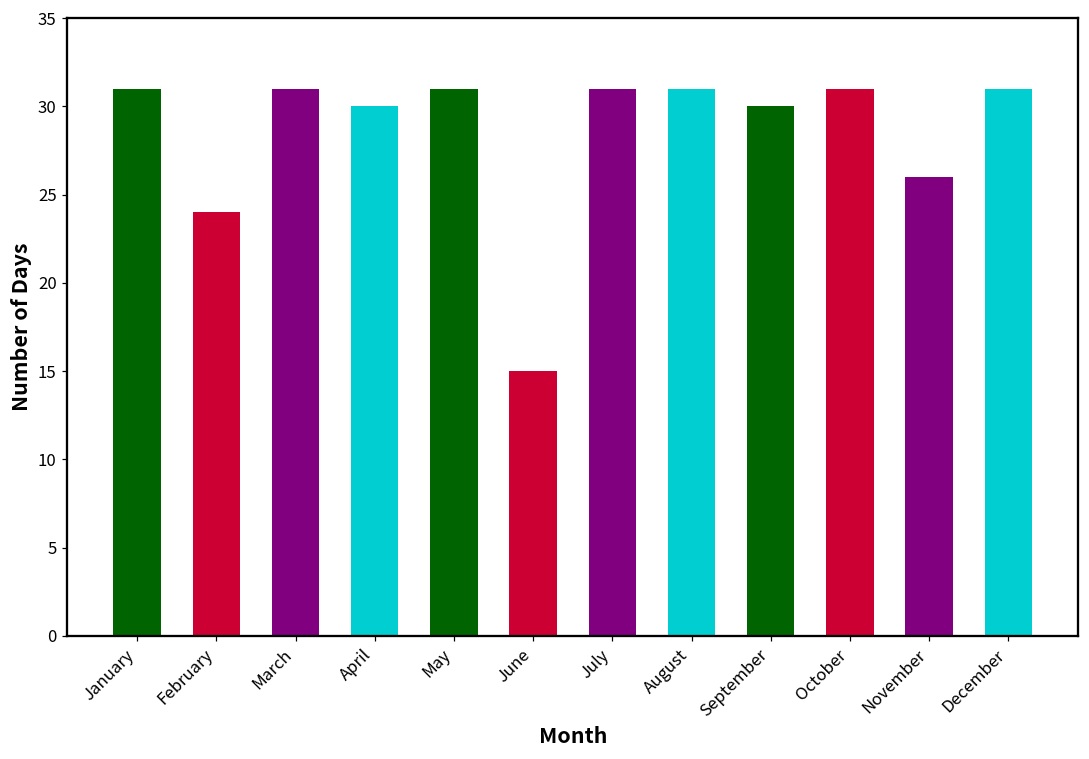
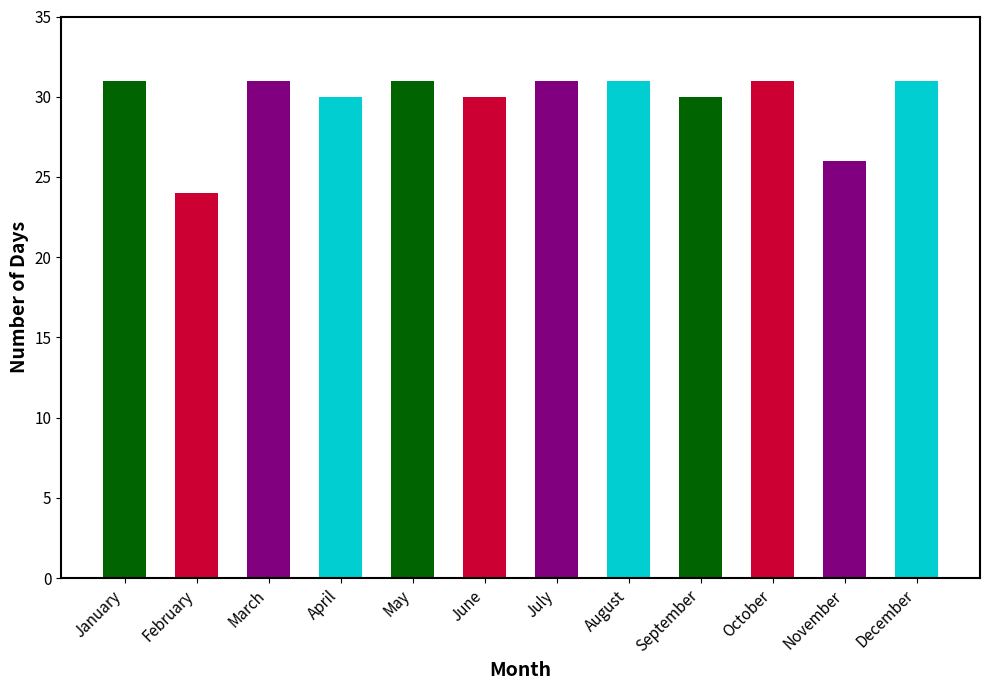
June: 15 -> 30
